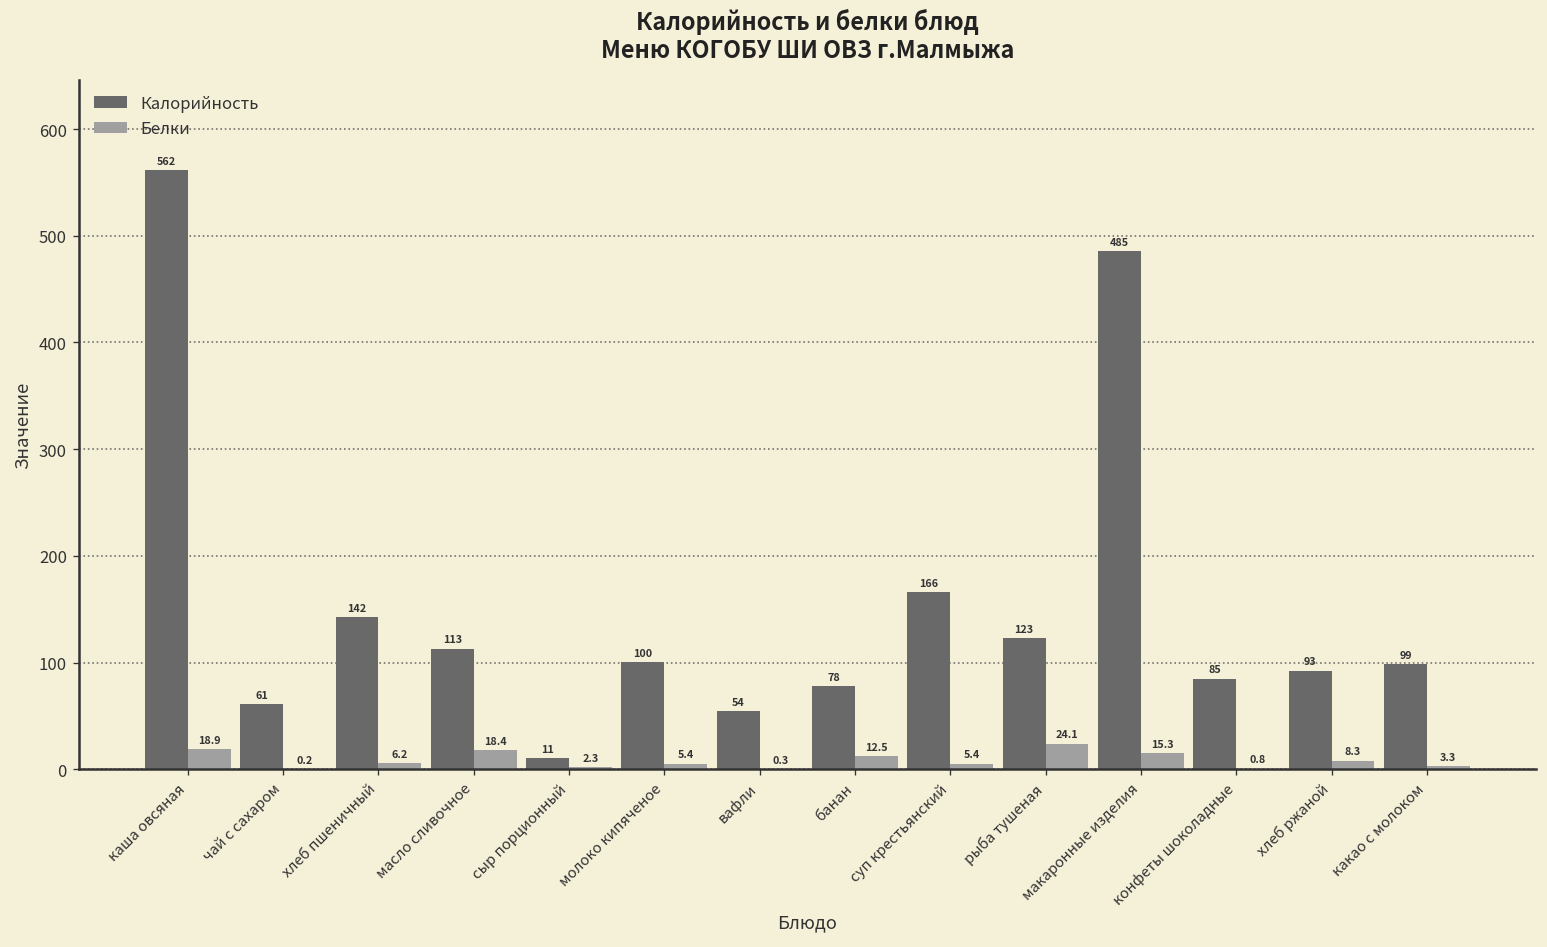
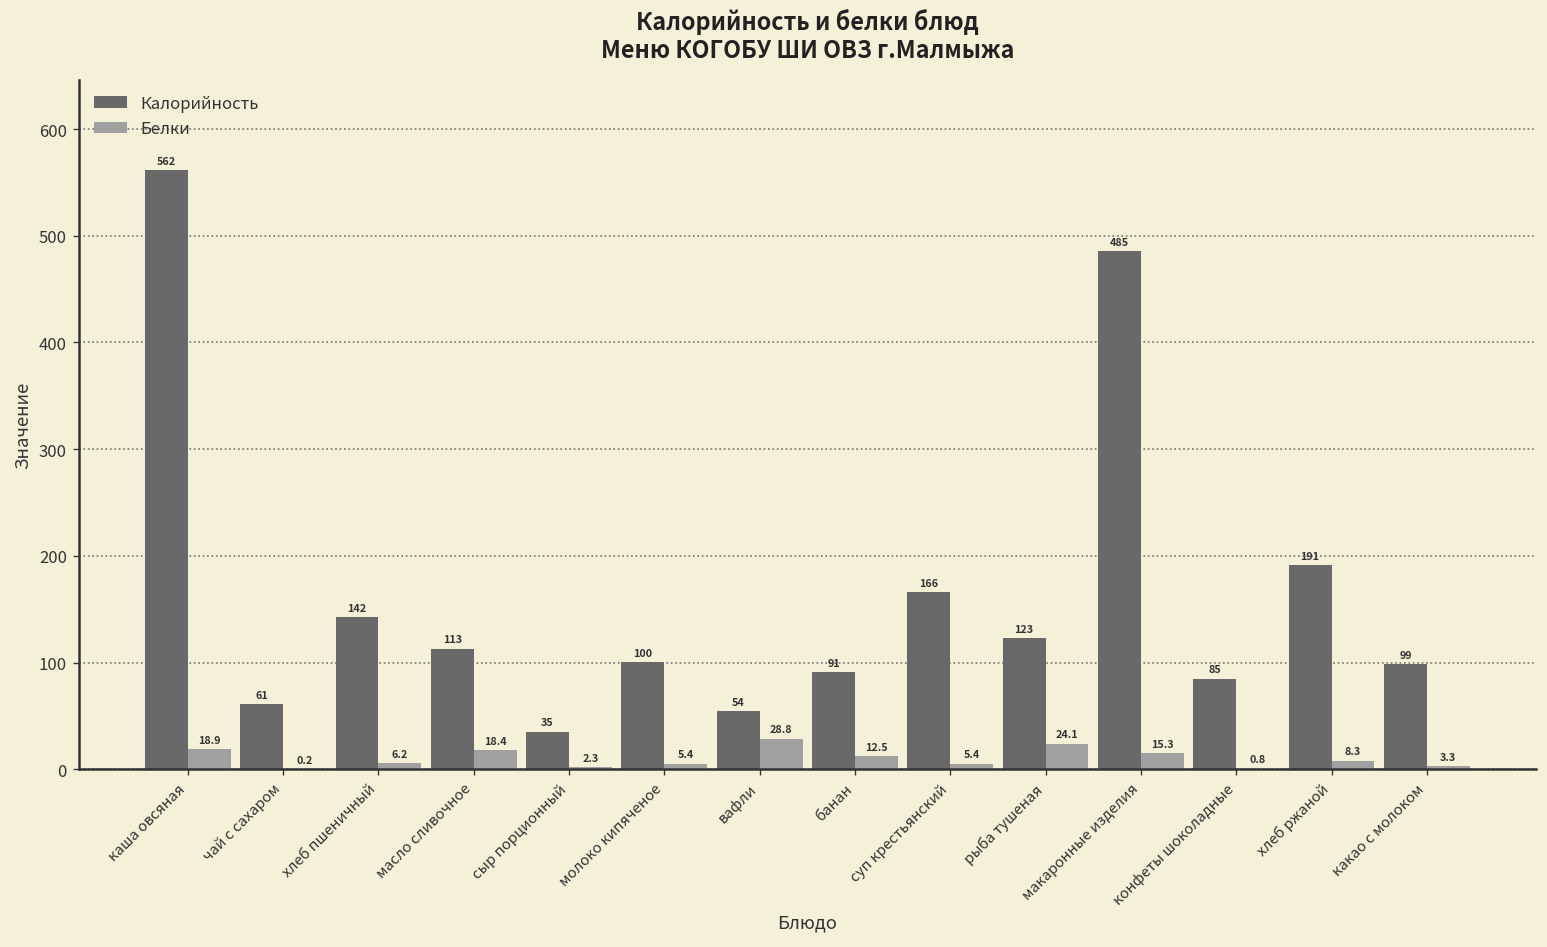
Калорийность, сыр порционный: 11 -> 35
Белки, вафли: 0.3 -> 28.8
Калорийность, банан: 78 -> 91
Калорийность, хлеб ржаной: 93 -> 191
